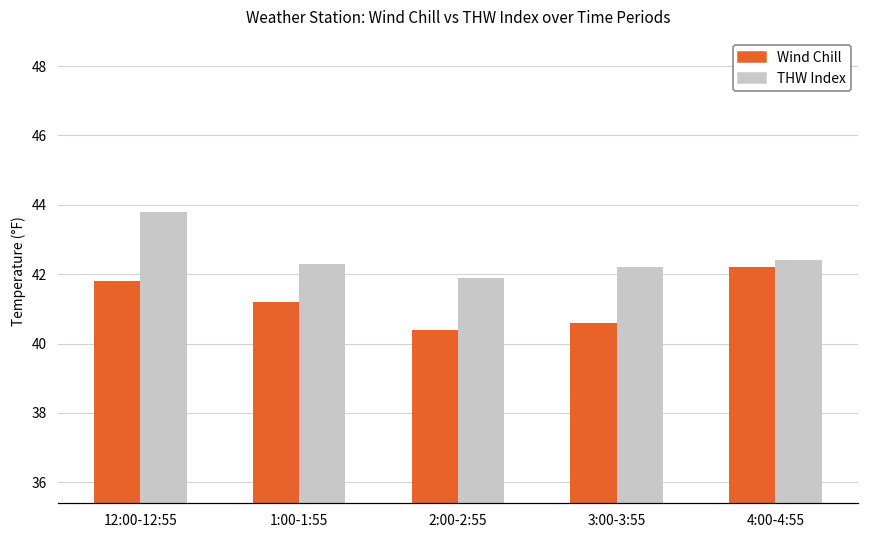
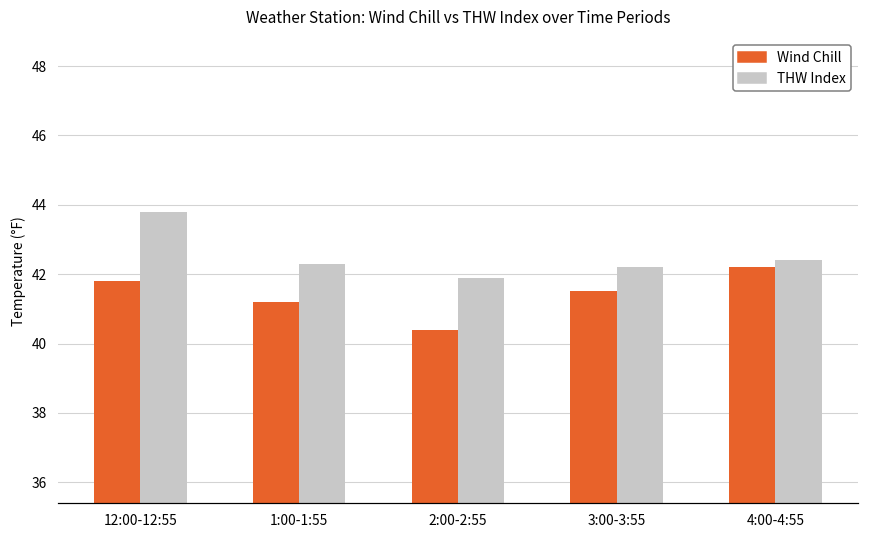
Wind Chill, 3:00-3:55: 40.6 -> 41.5
